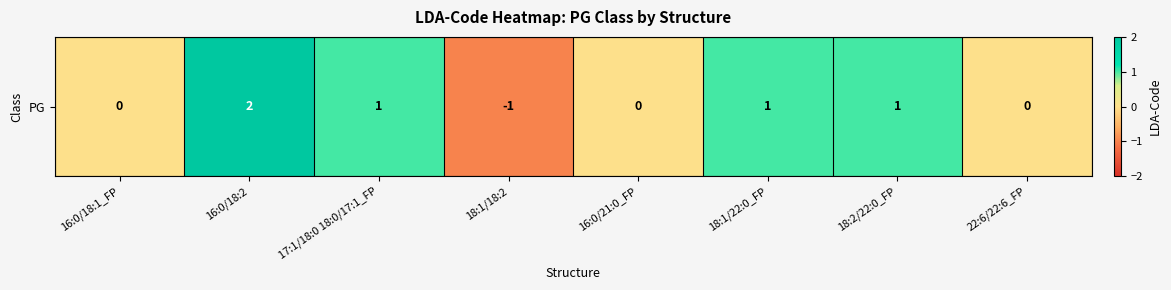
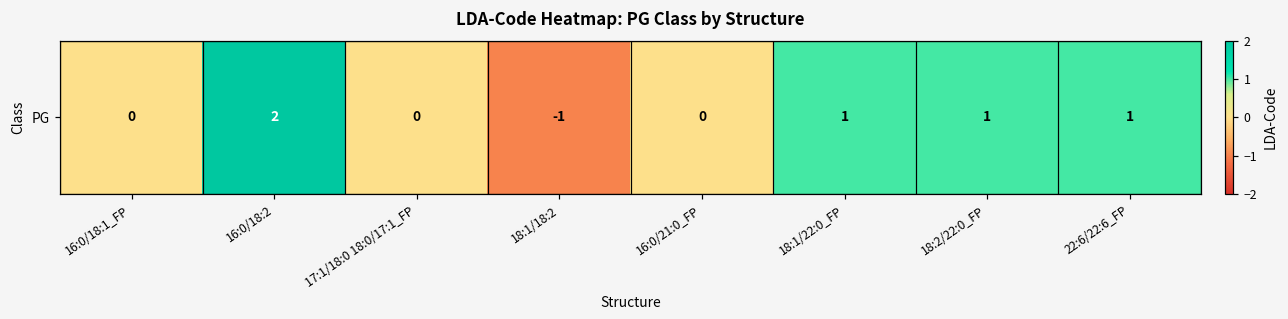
PG, 17:1/18:0 18:0/17:1_FP: 1 -> 0
PG, 22:6/22:6_FP: 0 -> 1
